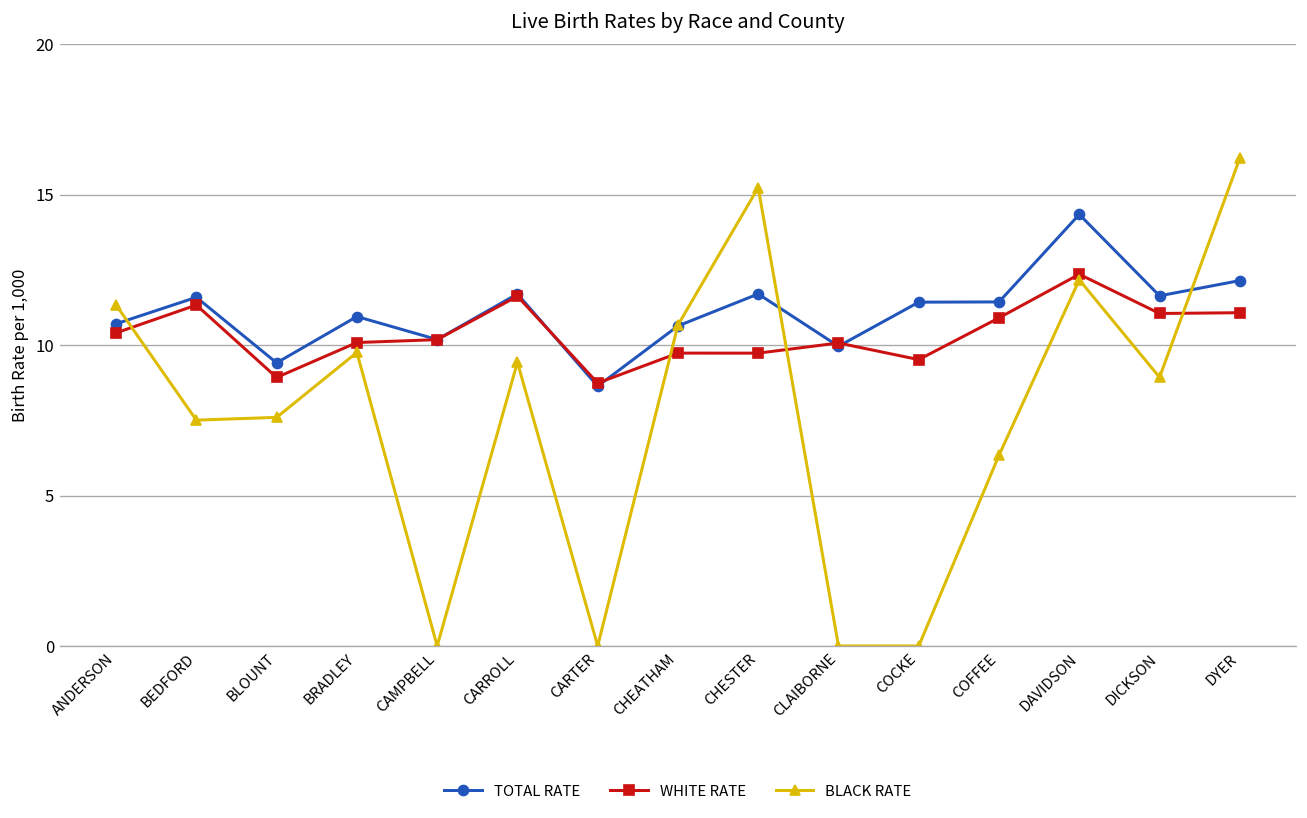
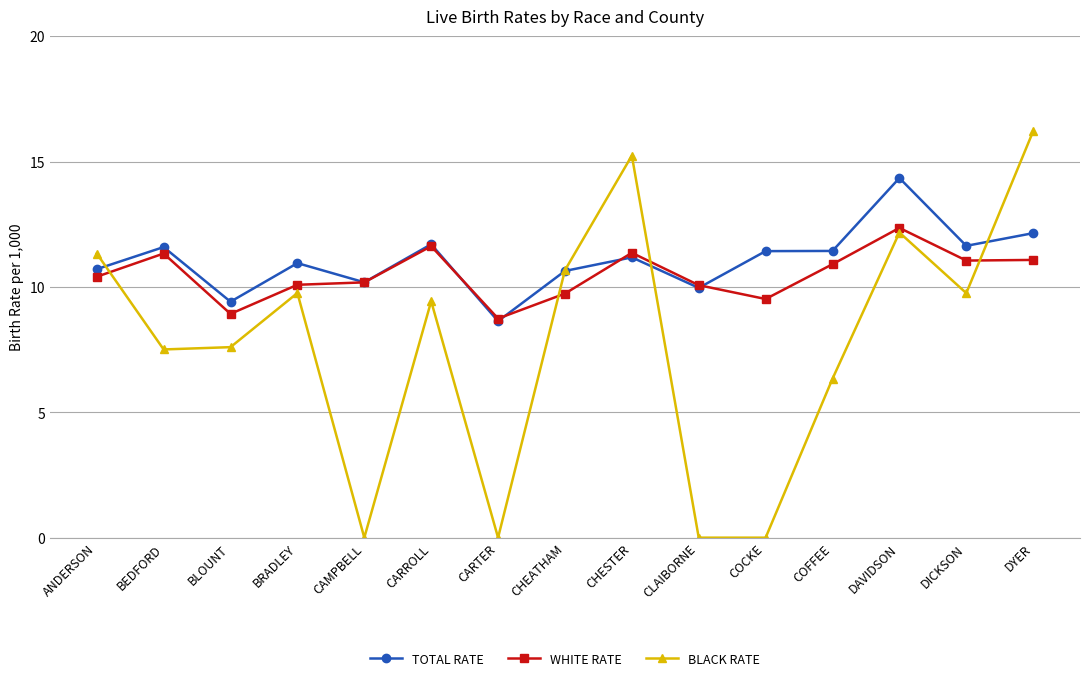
TOTAL RATE, CHESTER: 11.7 -> 11.2
WHITE RATE, CHESTER: 9.7 -> 11.4
BLACK RATE, DICKSON: 8.9 -> 9.8
